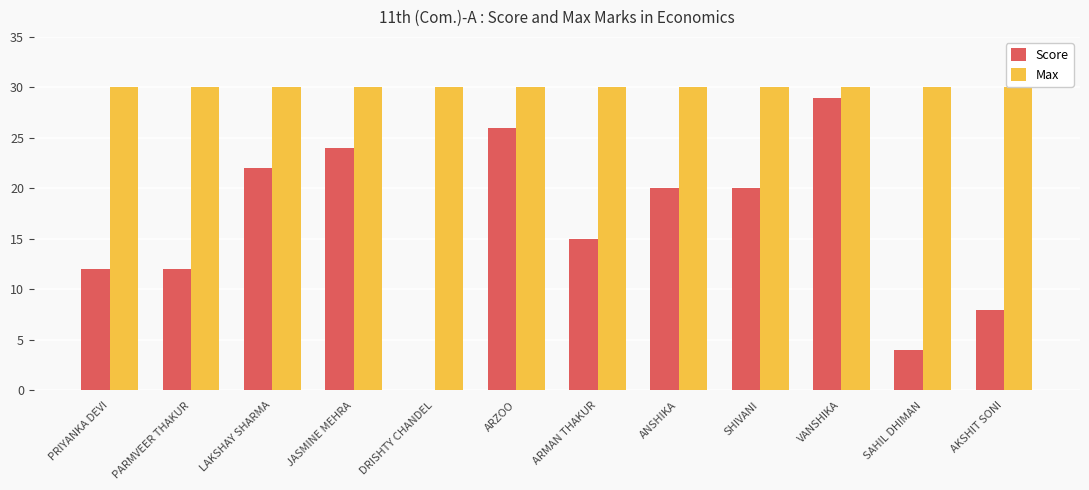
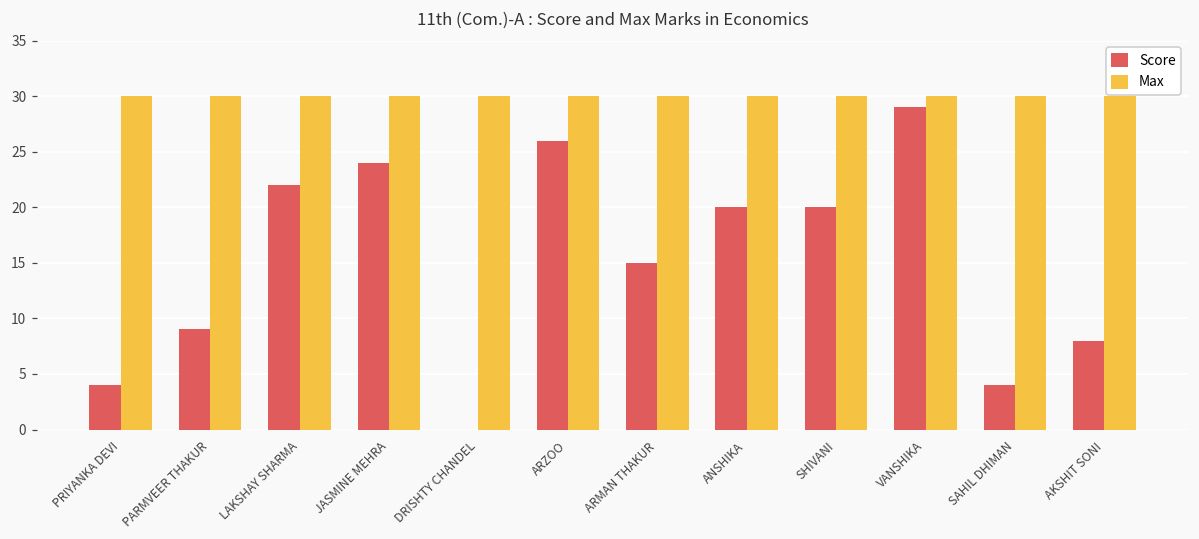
Score, PRIYANKA DEVI: 12 -> 4
Score, PARMVEER THAKUR: 12 -> 9
